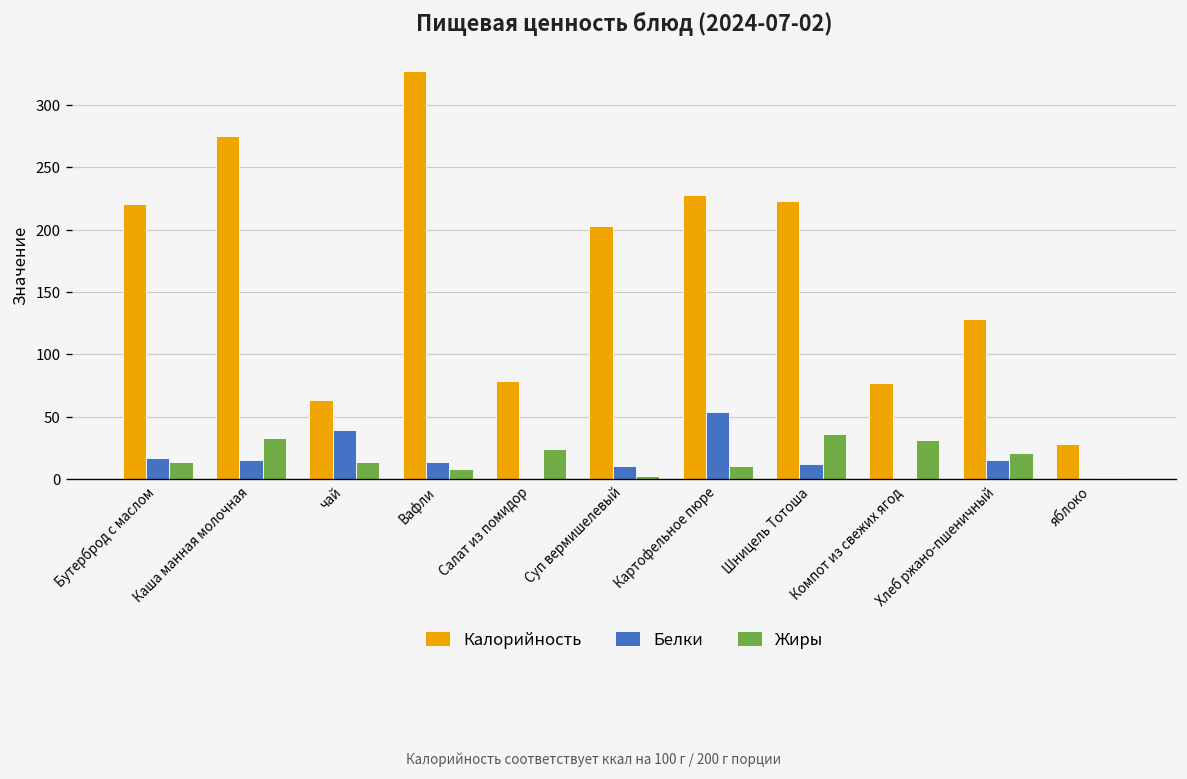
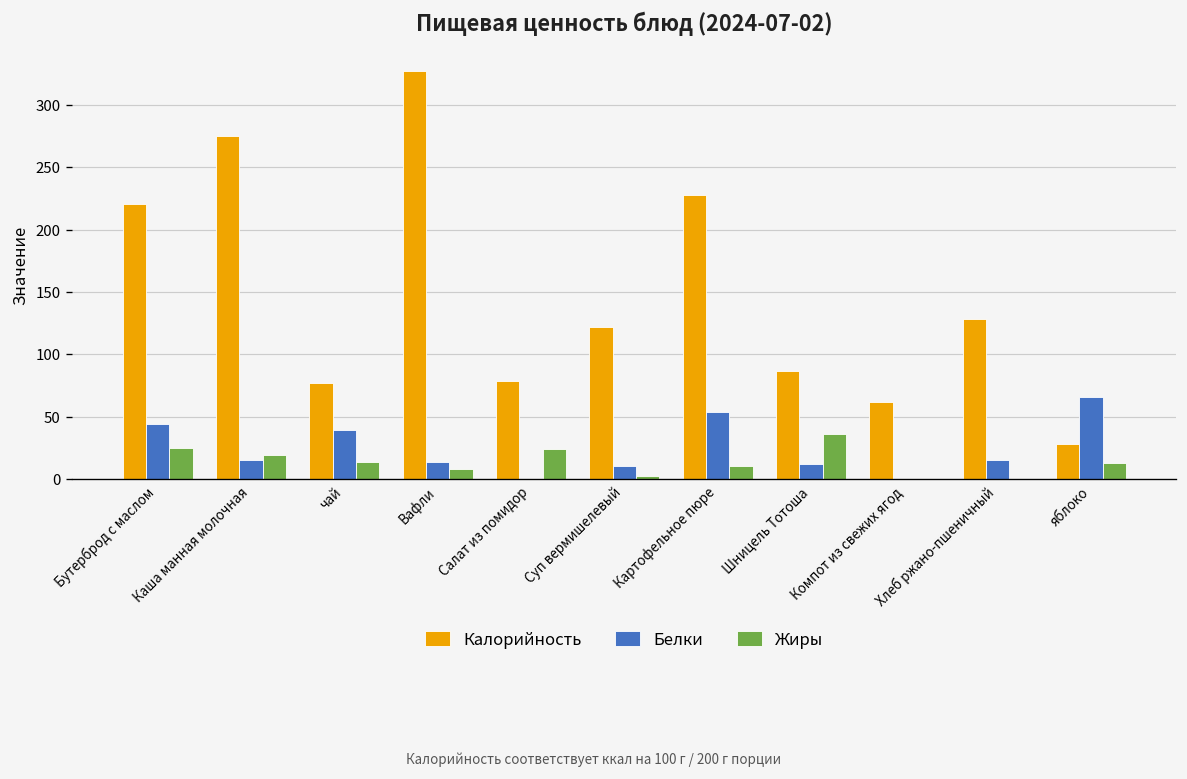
Белки, Бутерброд с маслом: 17 -> 44
Жиры, Бутерброд с маслом: 14 -> 25
Жиры, Каша манная молочная: 33 -> 19
Калорийность, чай: 64 -> 77
Калорийность, Суп вермишелевый: 203 -> 122
Калорийность, Шницель Тотоша: 223 -> 87
Калорийность, Компот из свежих ягод: 77 -> 62
Жиры, Компот из свежих ягод: 31 -> 0
Жиры, Хлеб ржано-пшеничный: 21 -> 0
Белки, яблоко: 1 -> 66
Жиры, яблоко: 1 -> 13
